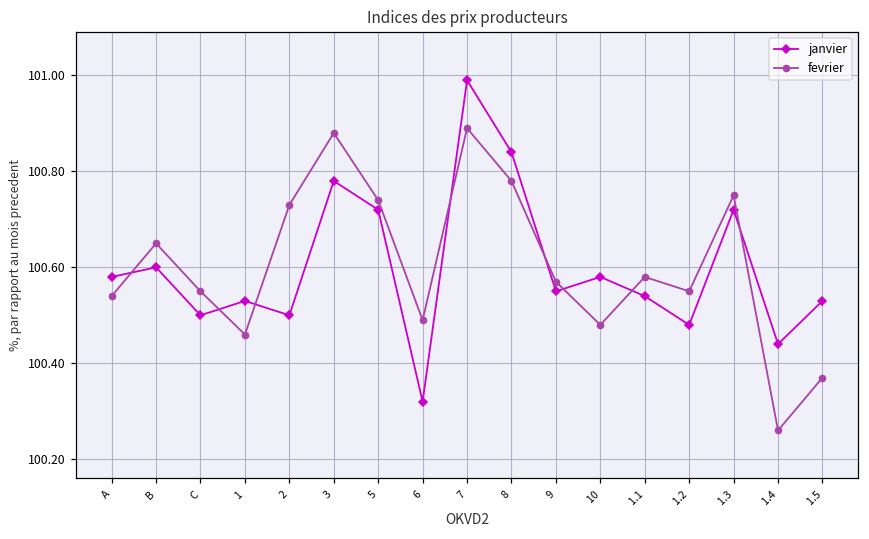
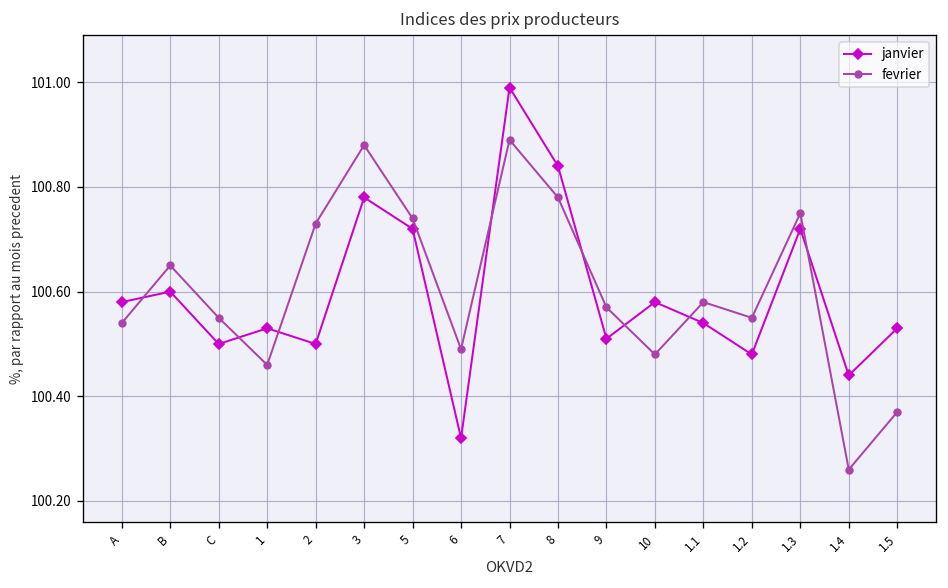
janvier, 9: 100.55 -> 100.51
